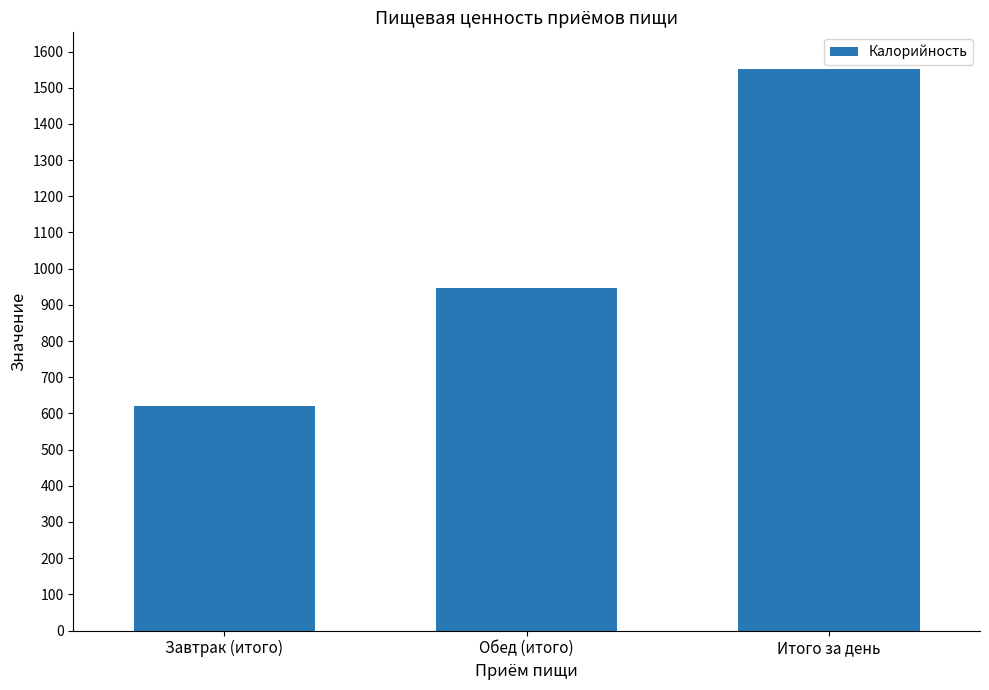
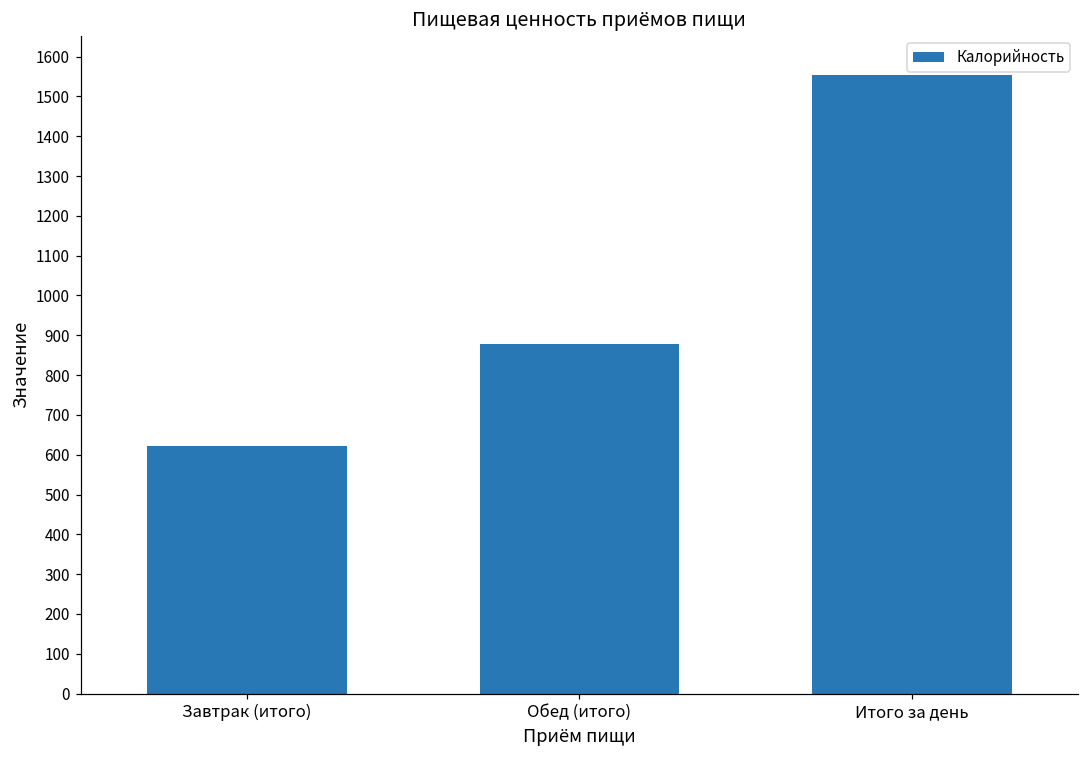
Обед (итого): 950 -> 880
